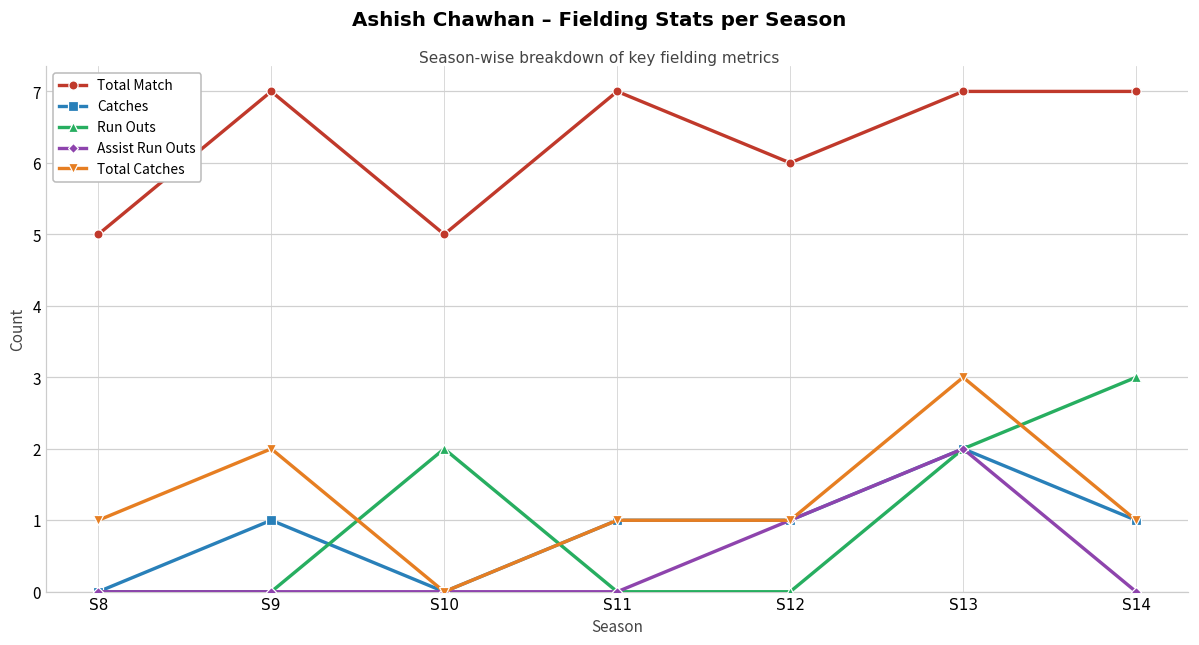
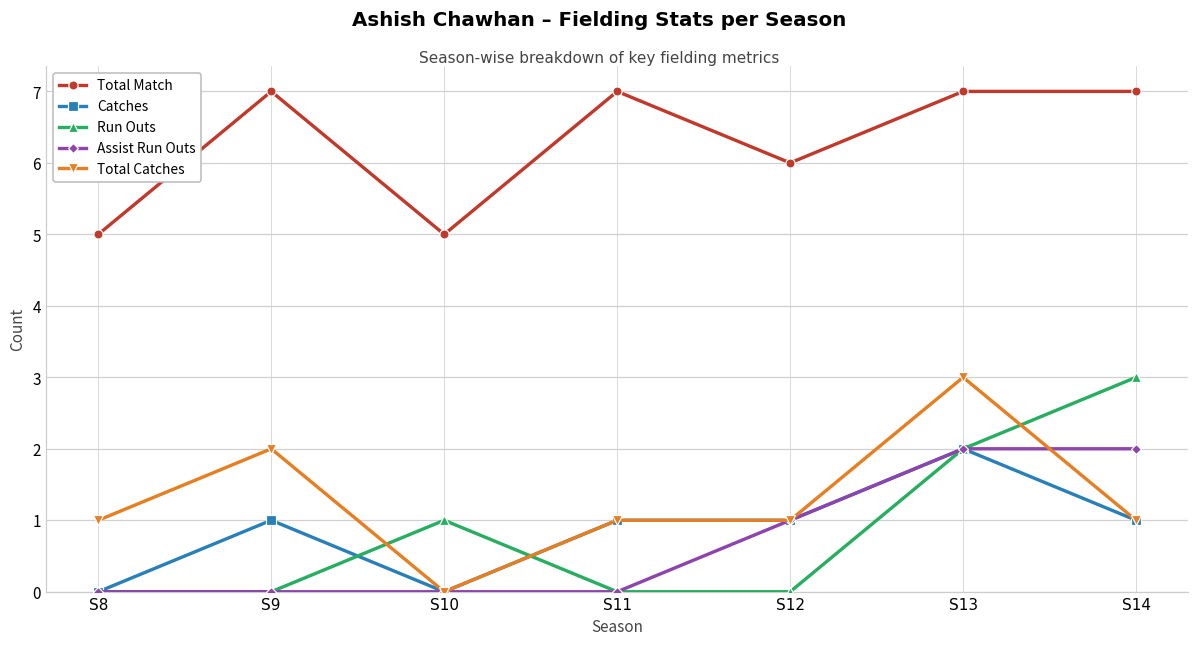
Run Outs, S10: 2 -> 1
Assist Run Outs, S14: 0 -> 2
